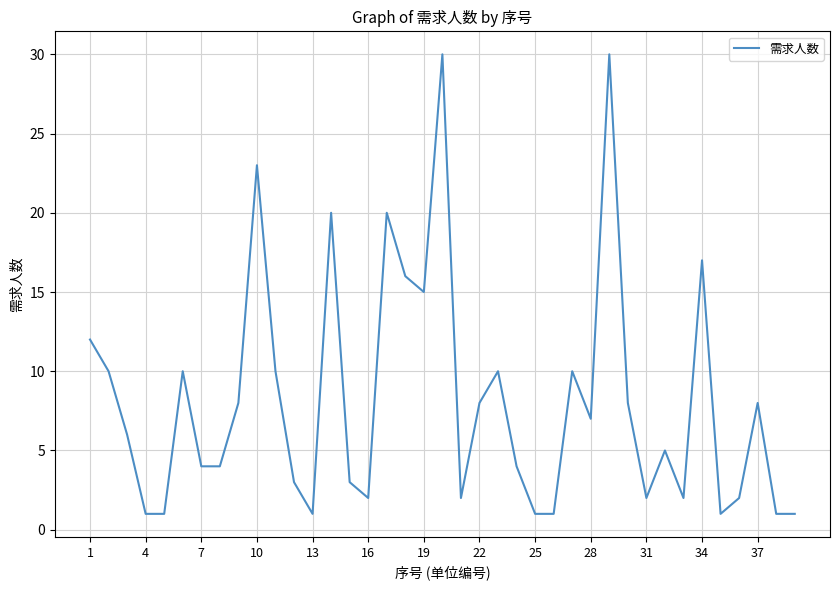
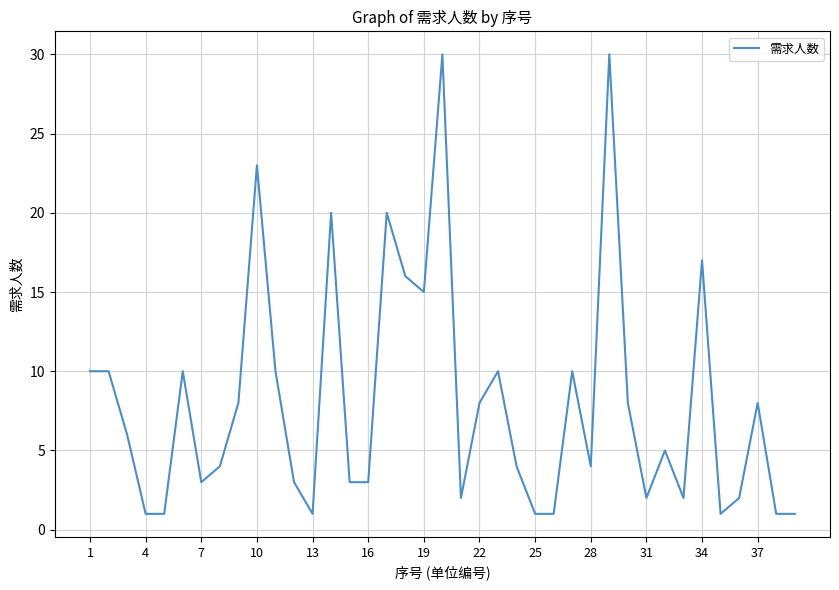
1: 12 -> 10
7: 4 -> 3
16: 2 -> 3
28: 7 -> 4
